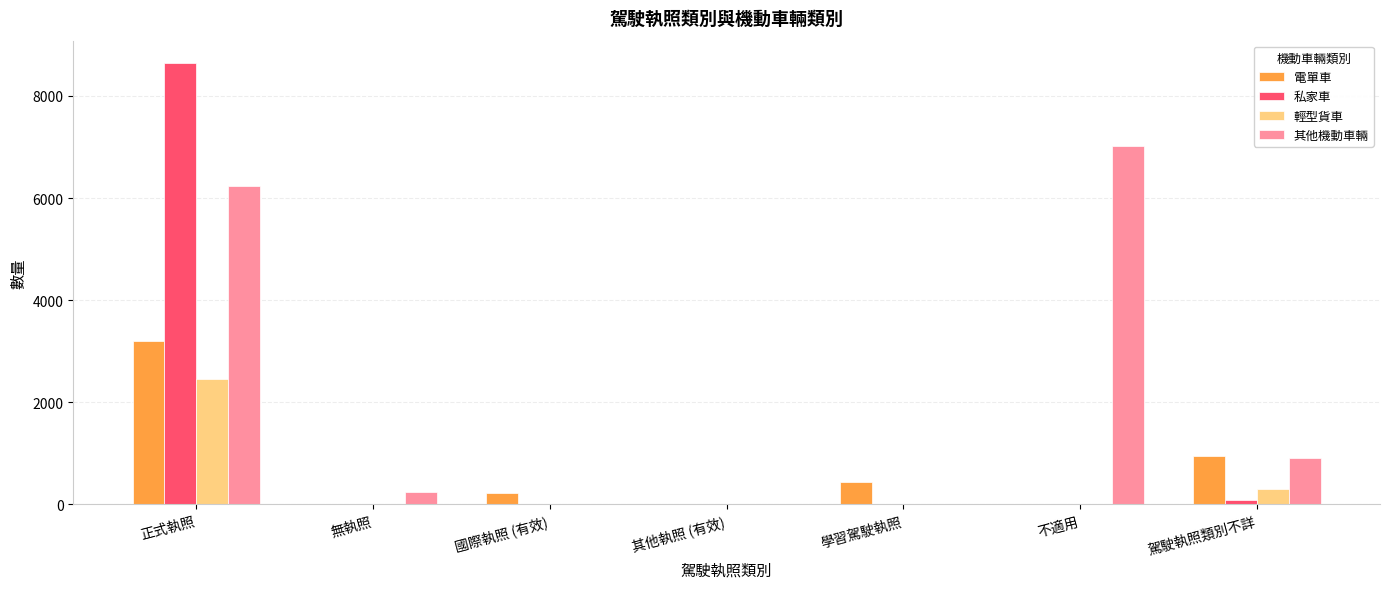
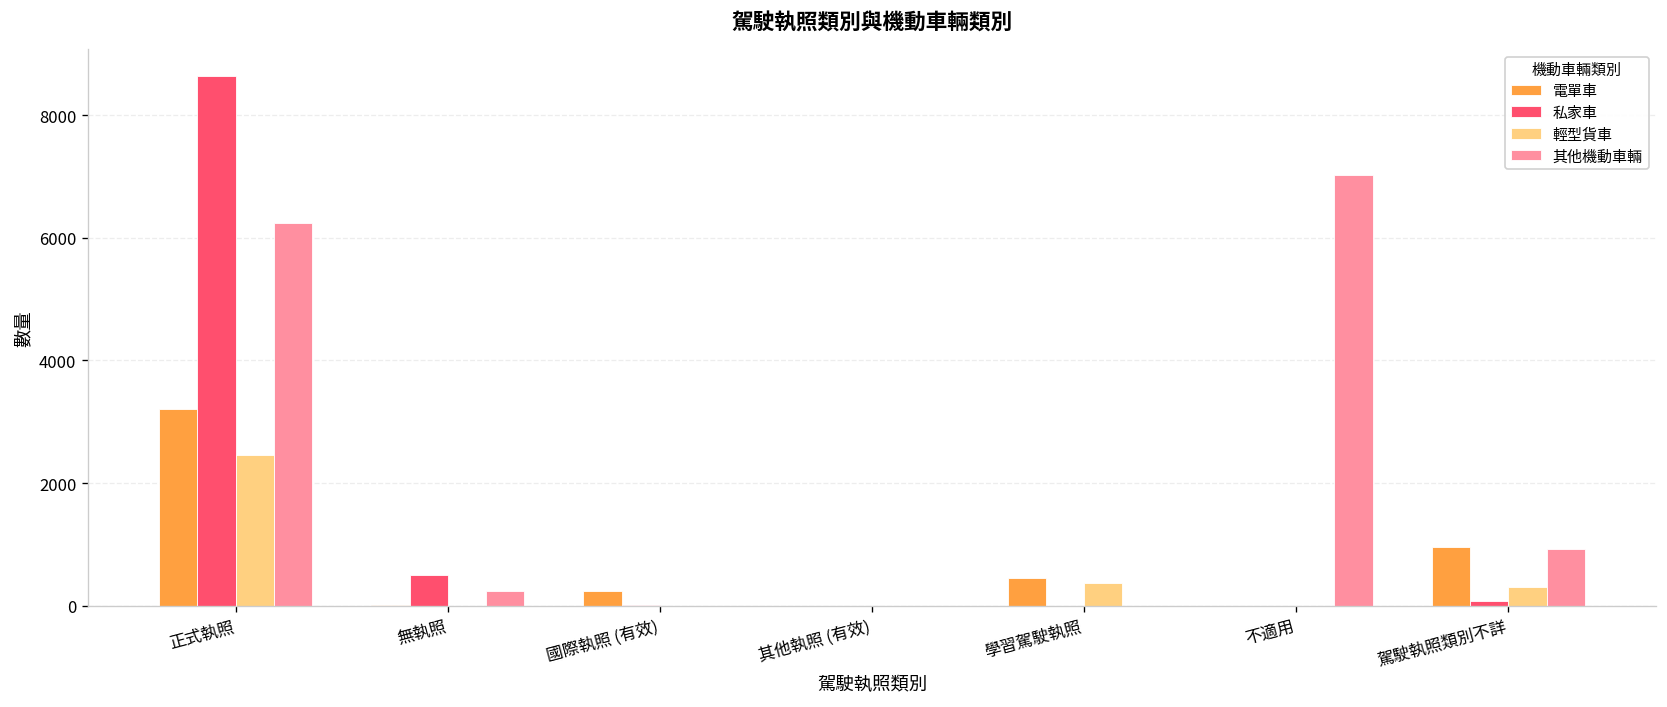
私家車, 無執照: 0 -> 500
輕型貨車, 學習駕駛執照: 0 -> 400
